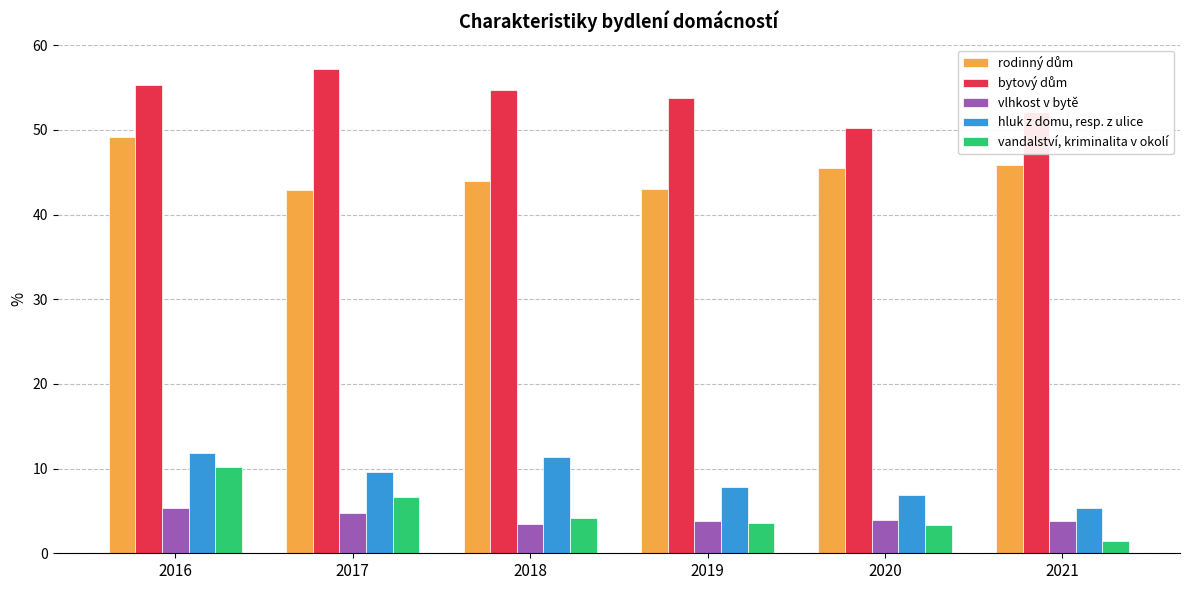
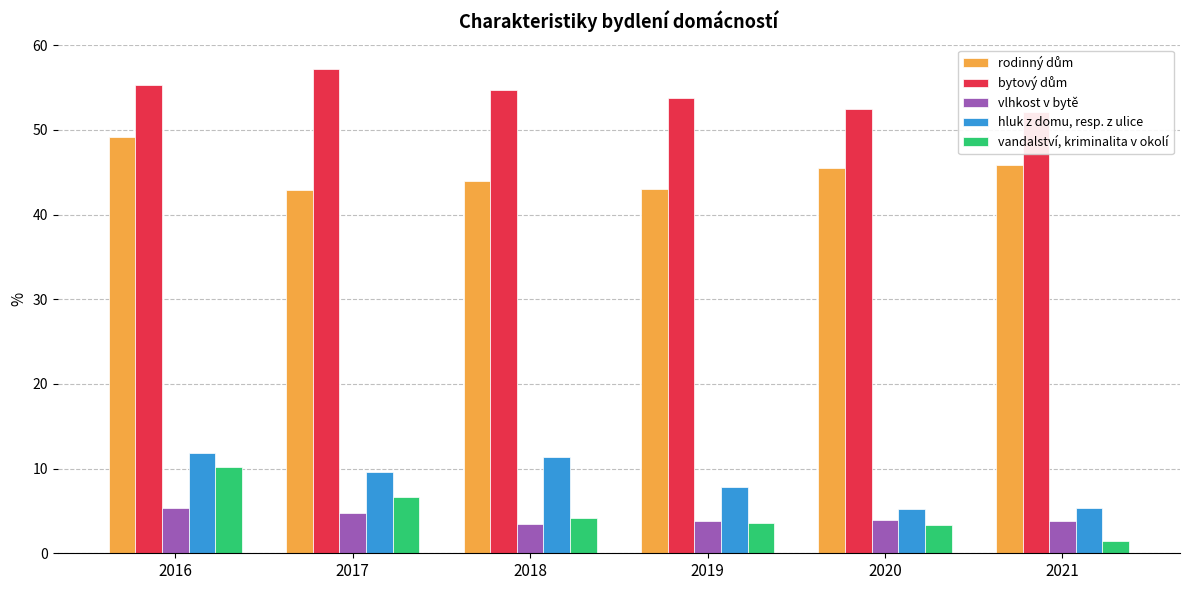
bytový dům, 2020: 50 -> 53
hluk z domu, resp. z ulice, 2020: 7 -> 5
